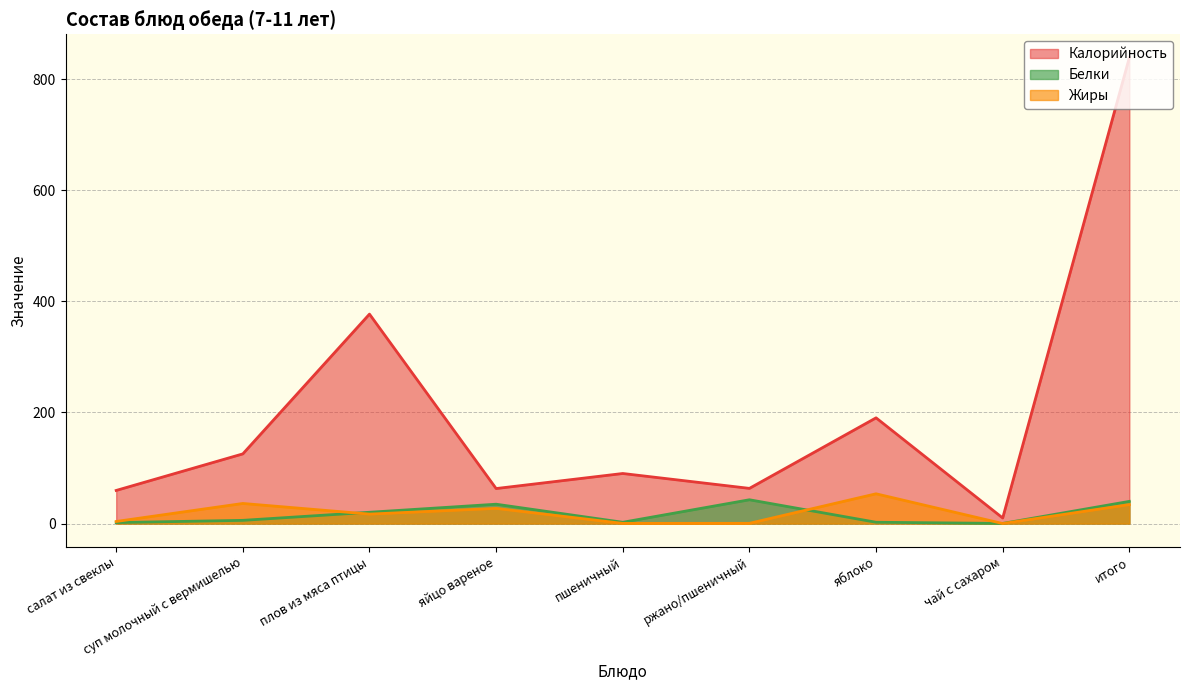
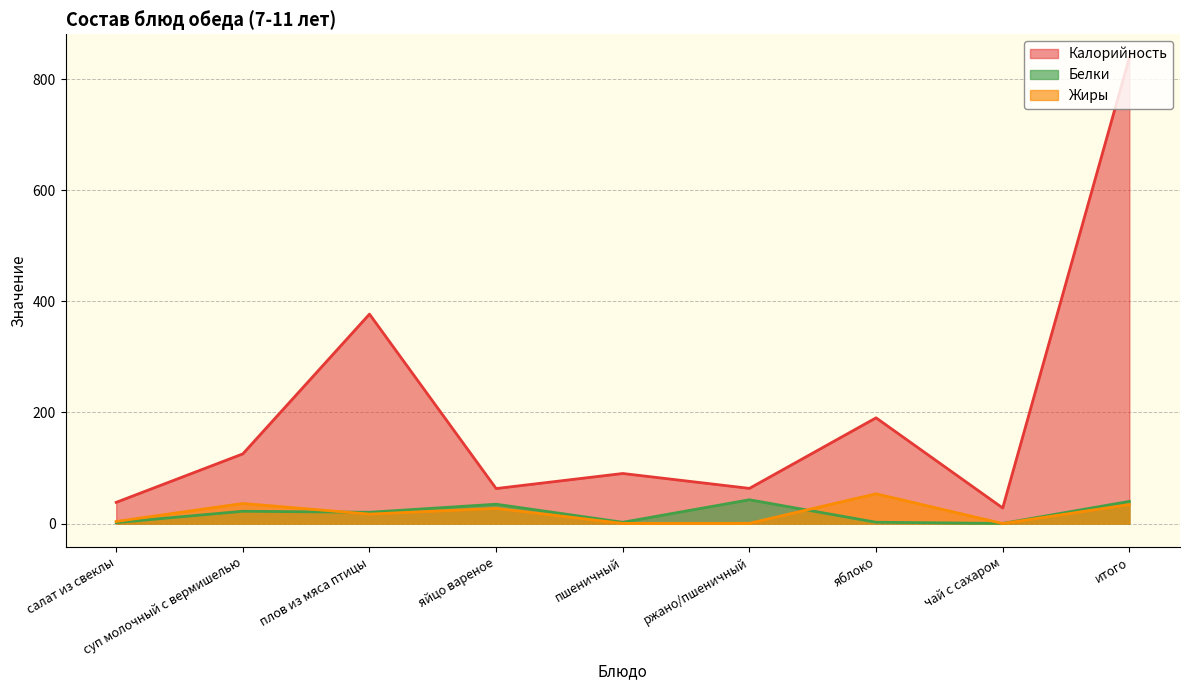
Калорийность, салат из свеклы: 60 -> 40
Белки, суп молочный с вермишелью: 10 -> 20
Калорийность, чай с сахаром: 10 -> 30
